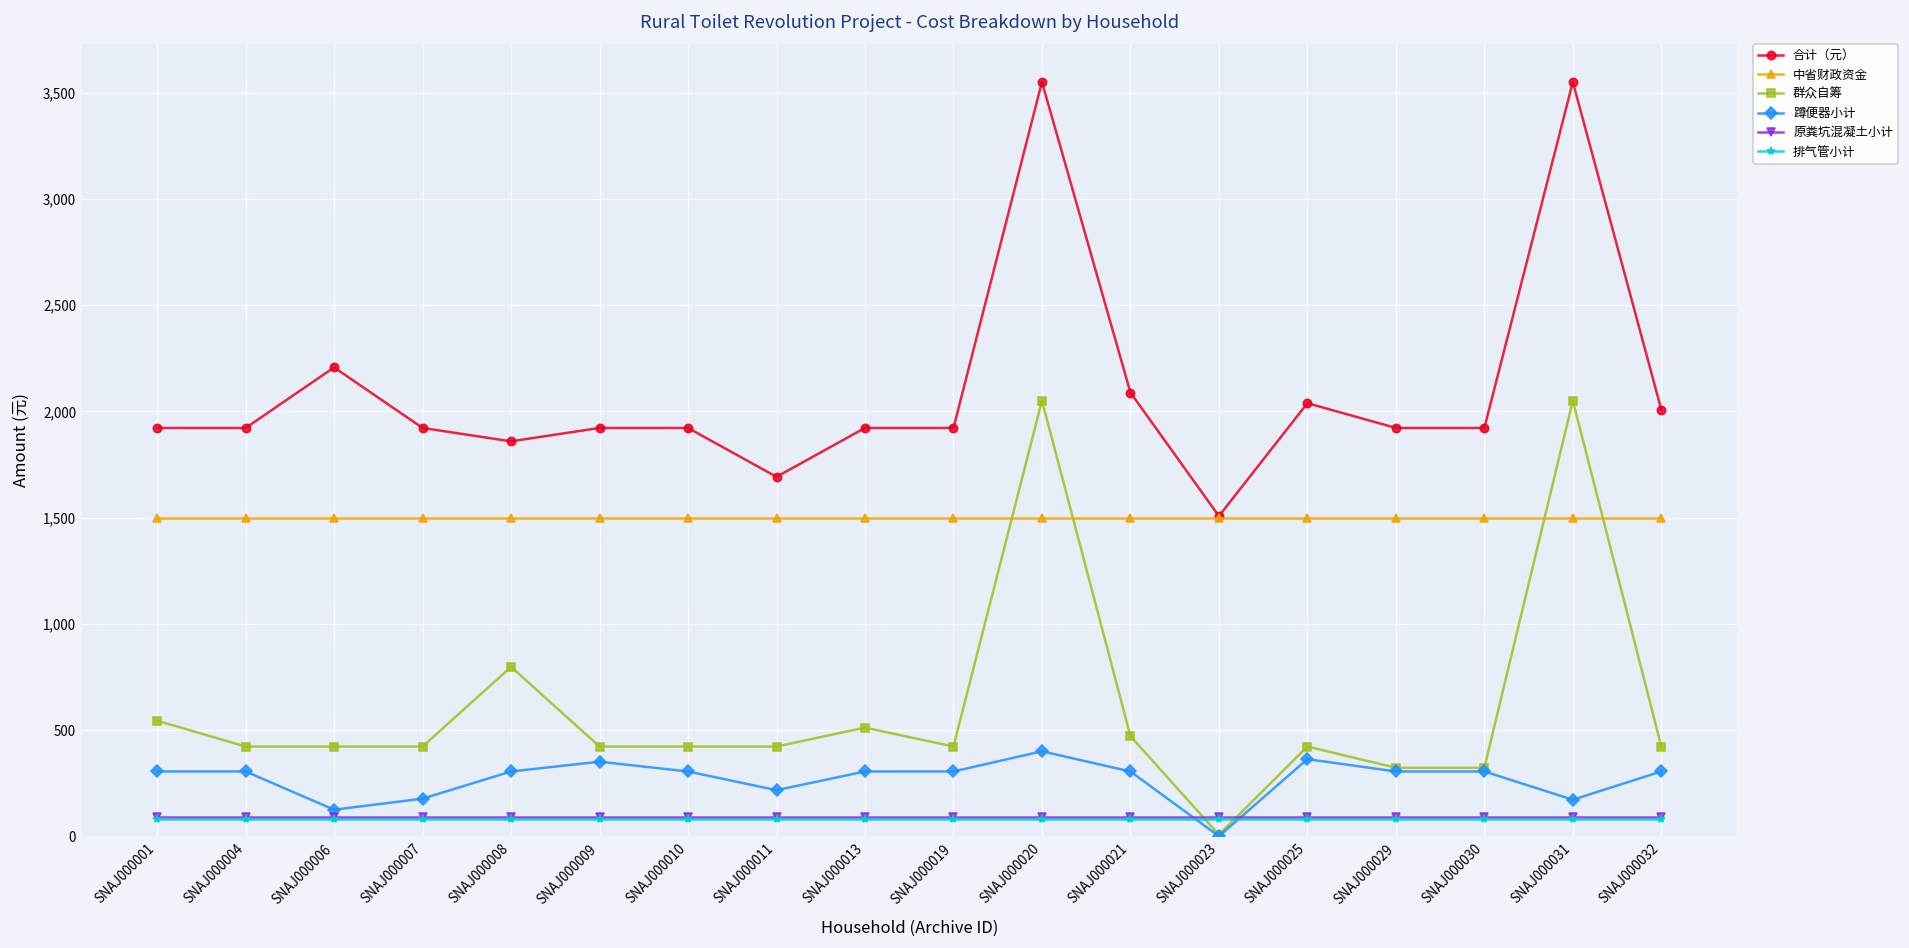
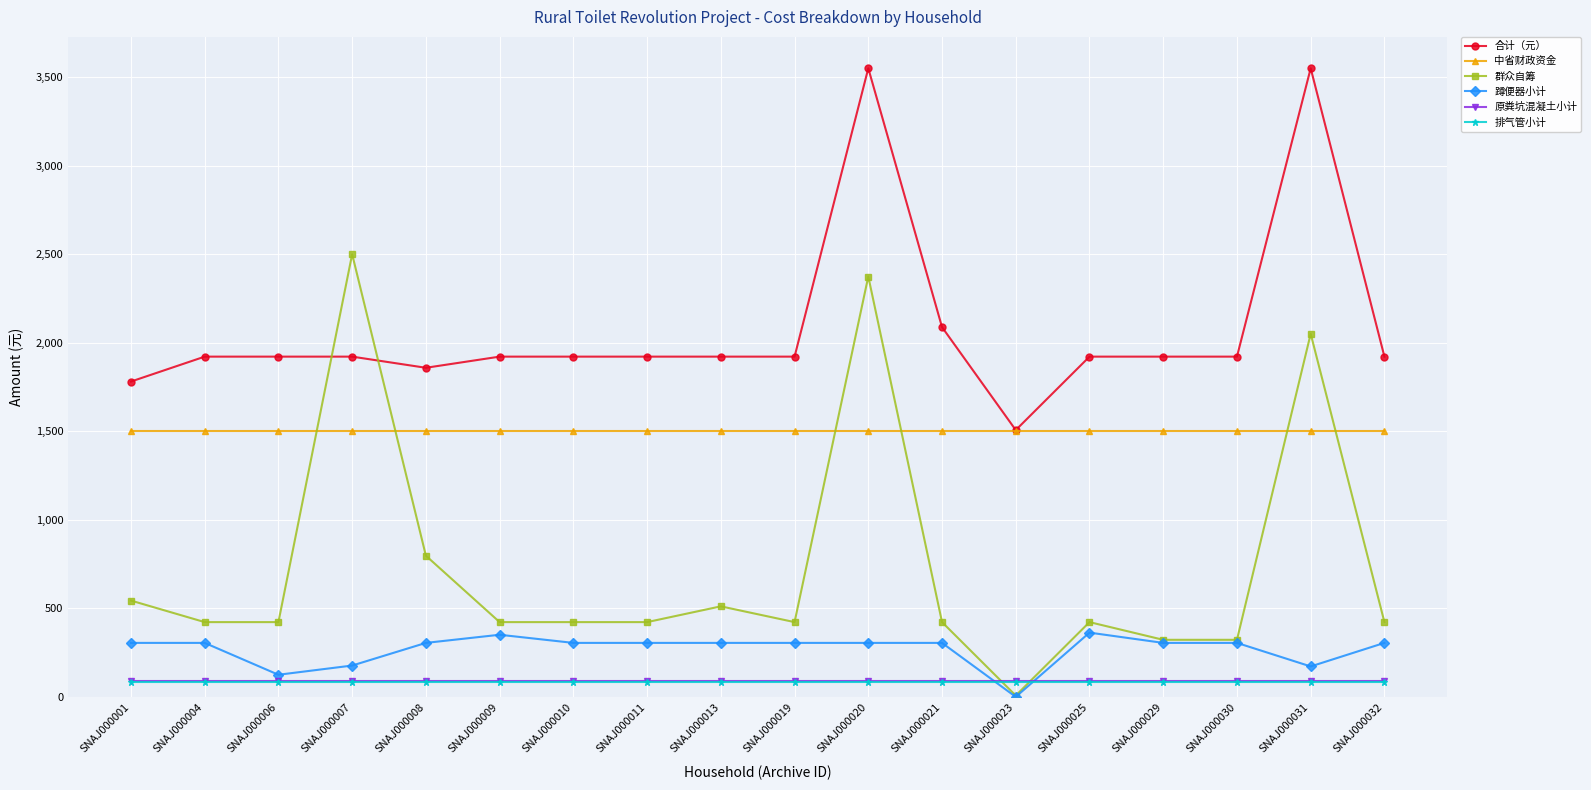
合计（元）, SNAJ000001: 1,920 -> 1,780
合计（元）, SNAJ000006: 2,210 -> 1,920
群众自筹, SNAJ000007: 420 -> 2,500
合计（元）, SNAJ000011: 1,690 -> 1,920
蹲便器小计, SNAJ000011: 220 -> 310
群众自筹, SNAJ000020: 2,050 -> 2,380
蹲便器小计, SNAJ000020: 400 -> 310
群众自筹, SNAJ000021: 470 -> 420
合计（元）, SNAJ000025: 2,040 -> 1,920
合计（元）, SNAJ000032: 2,010 -> 1,920
